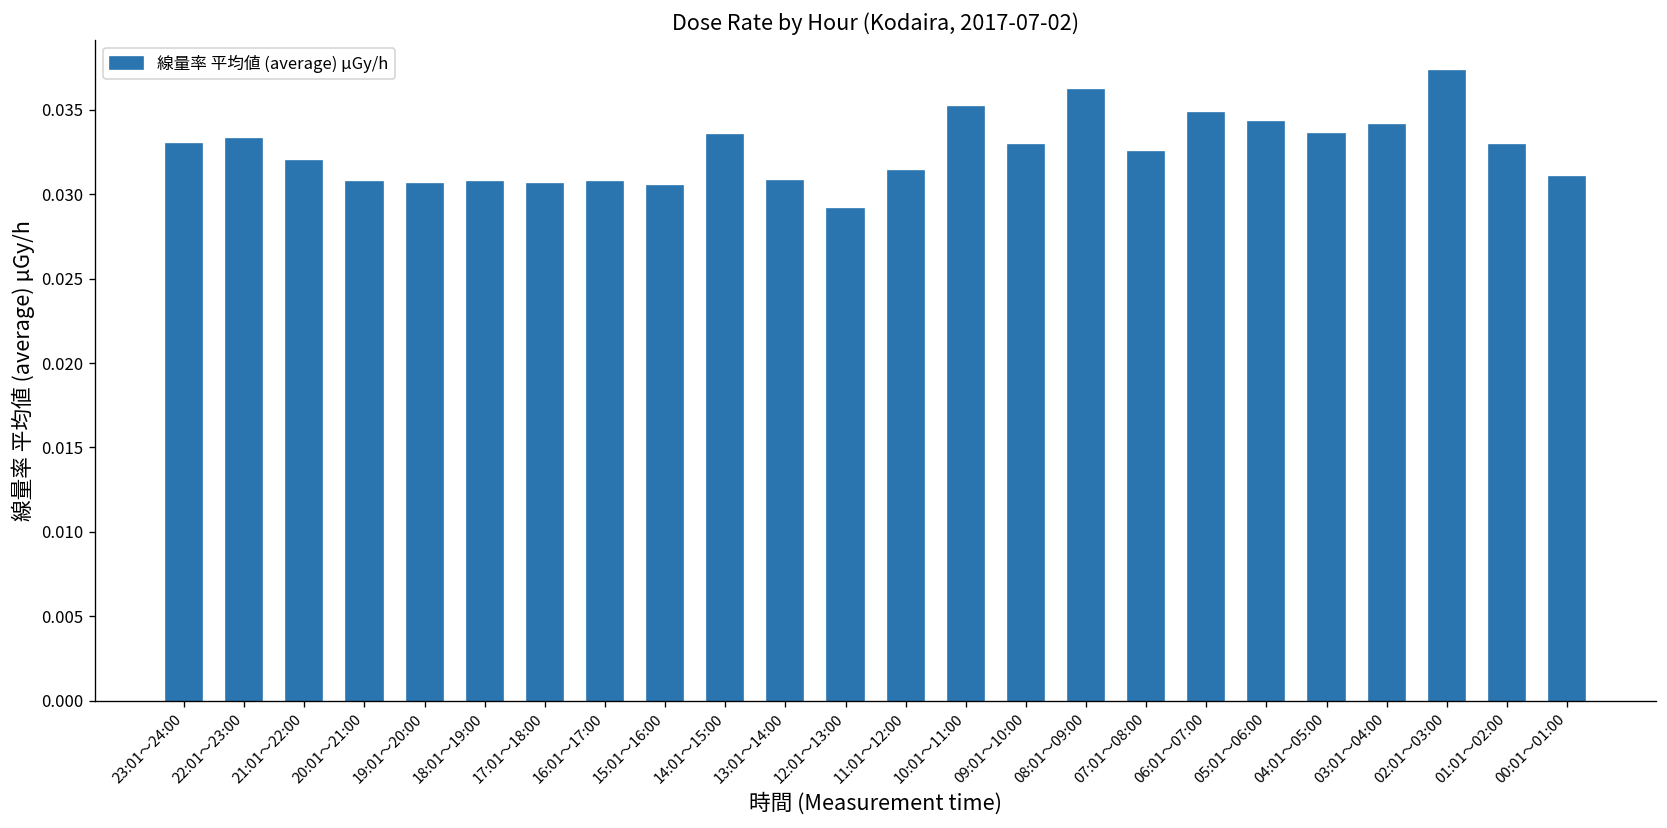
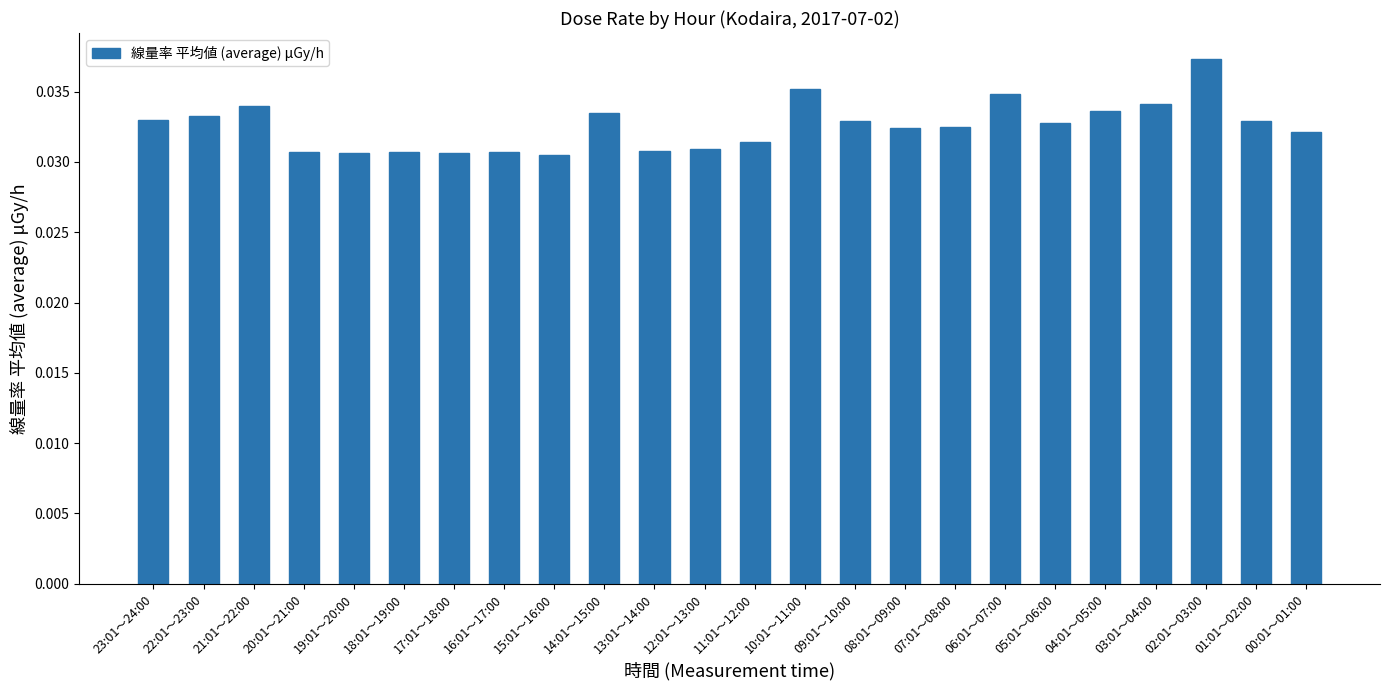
21:01～22:00: 0.032 -> 0.034
12:01～13:00: 0.0291 -> 0.0309
08:01～09:00: 0.0362 -> 0.0324
05:01～06:00: 0.0343 -> 0.0328
00:01～01:00: 0.0310 -> 0.0321
